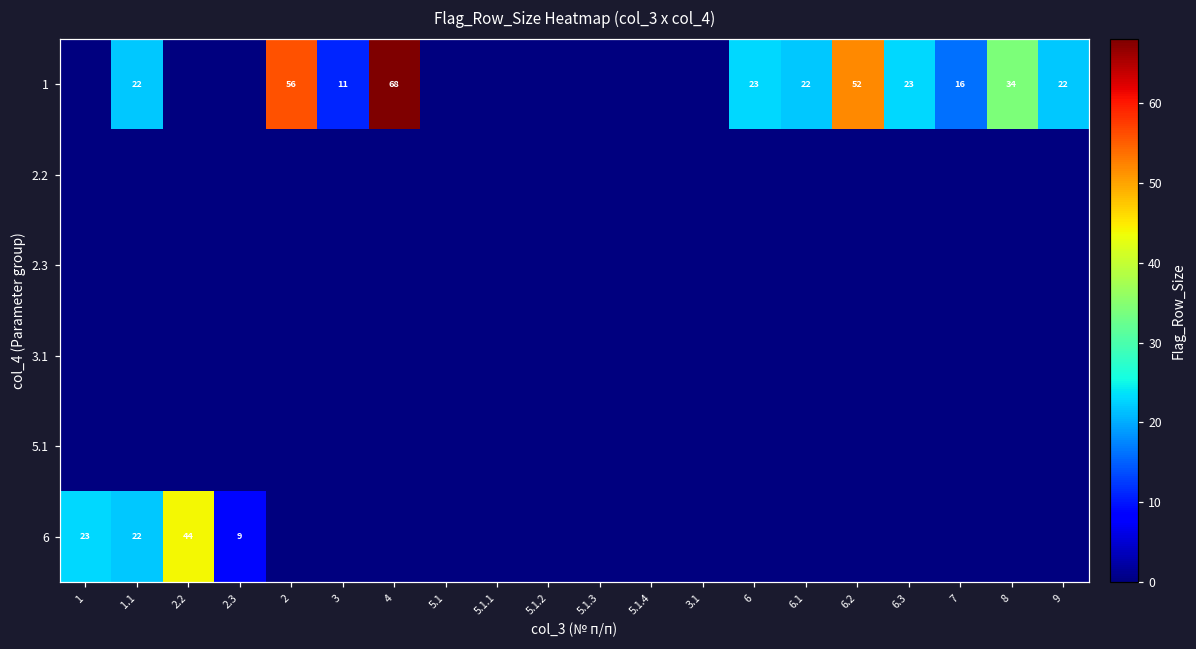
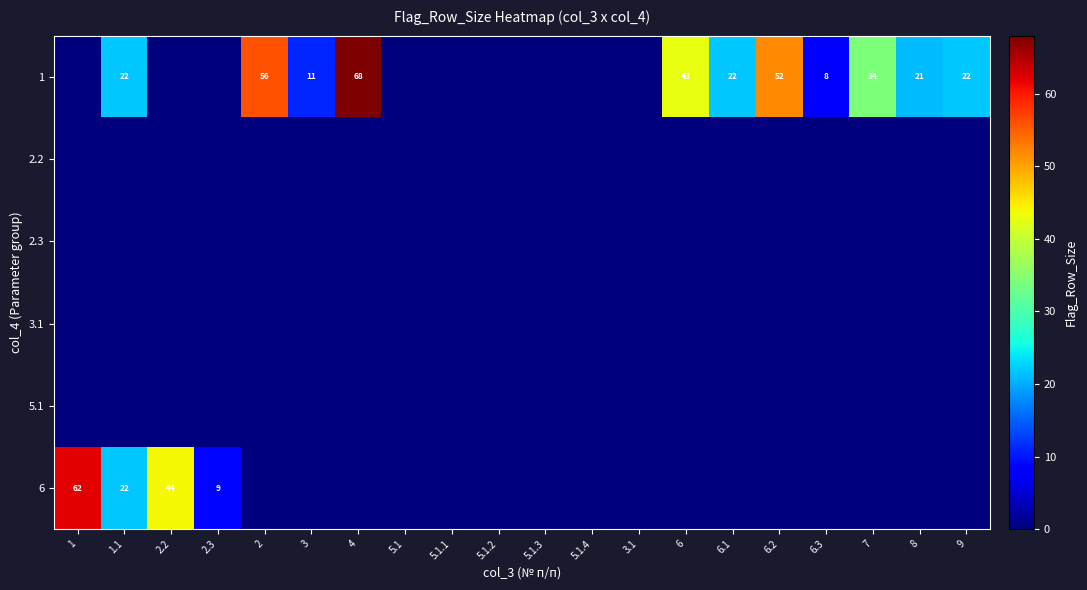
1, 6: 23 -> 43
1, 6.3: 23 -> 8
1, 7: 16 -> 34
1, 8: 34 -> 21
6, 1: 23 -> 62
